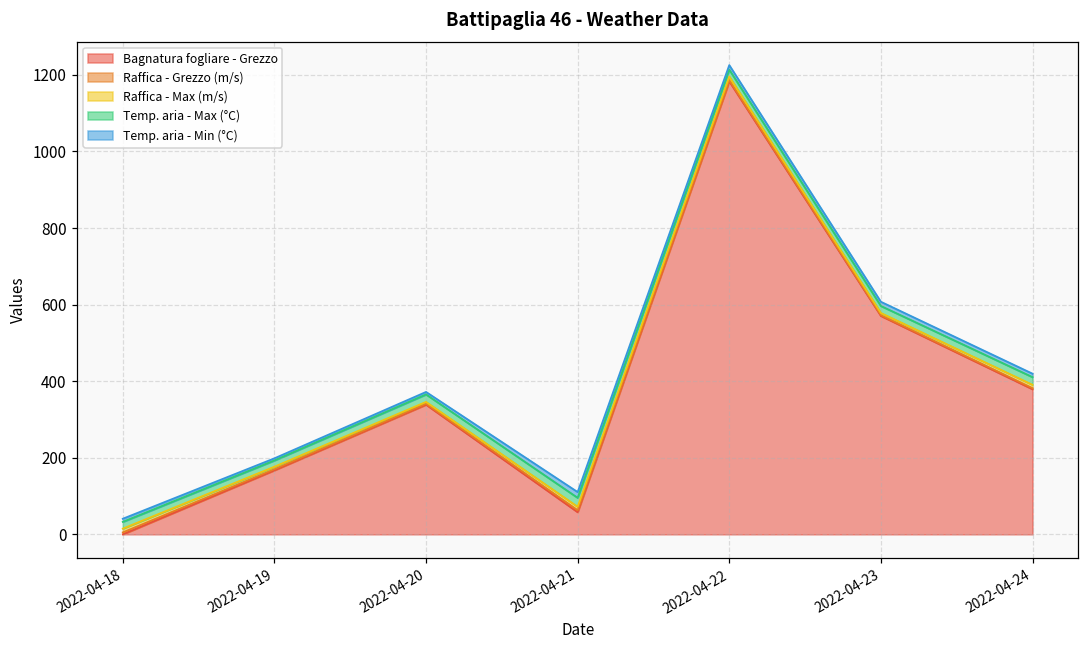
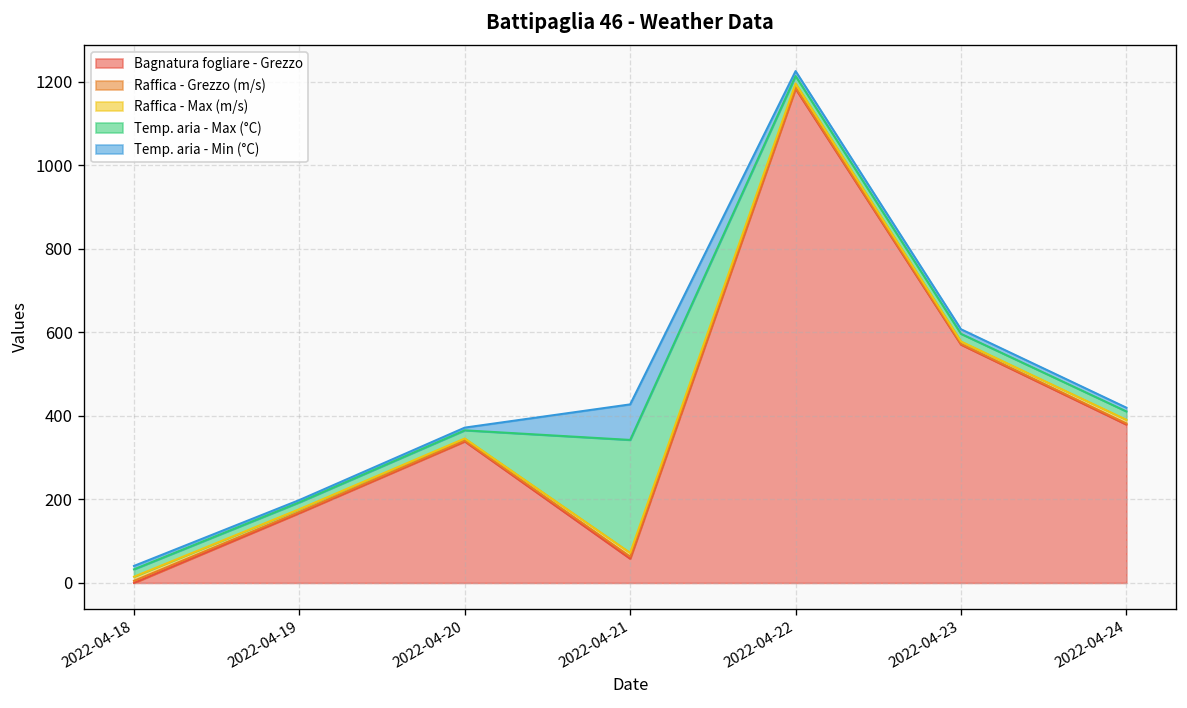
Temp. aria - Max (°C), 2022-04-21: 20 -> 270
Temp. aria - Min (°C), 2022-04-21: 20 -> 90
